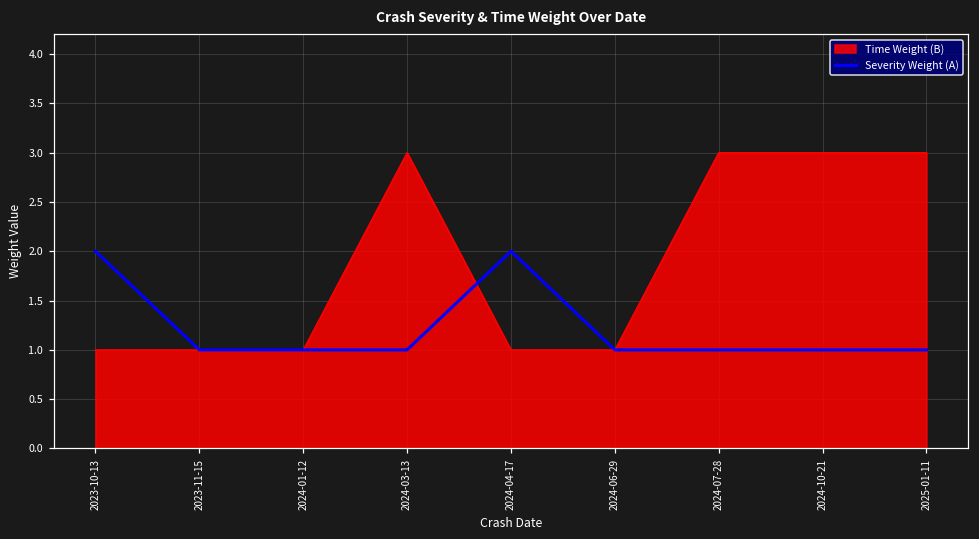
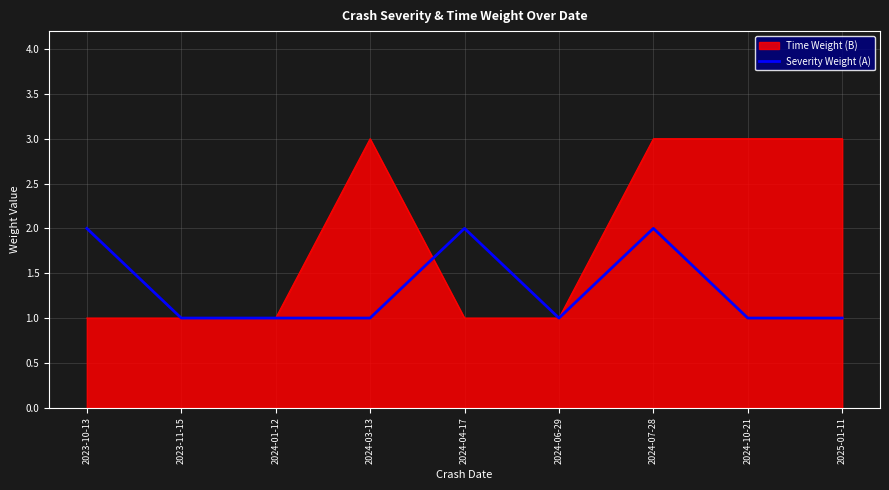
Severity Weight (A), 2024-07-28: 1 -> 2
